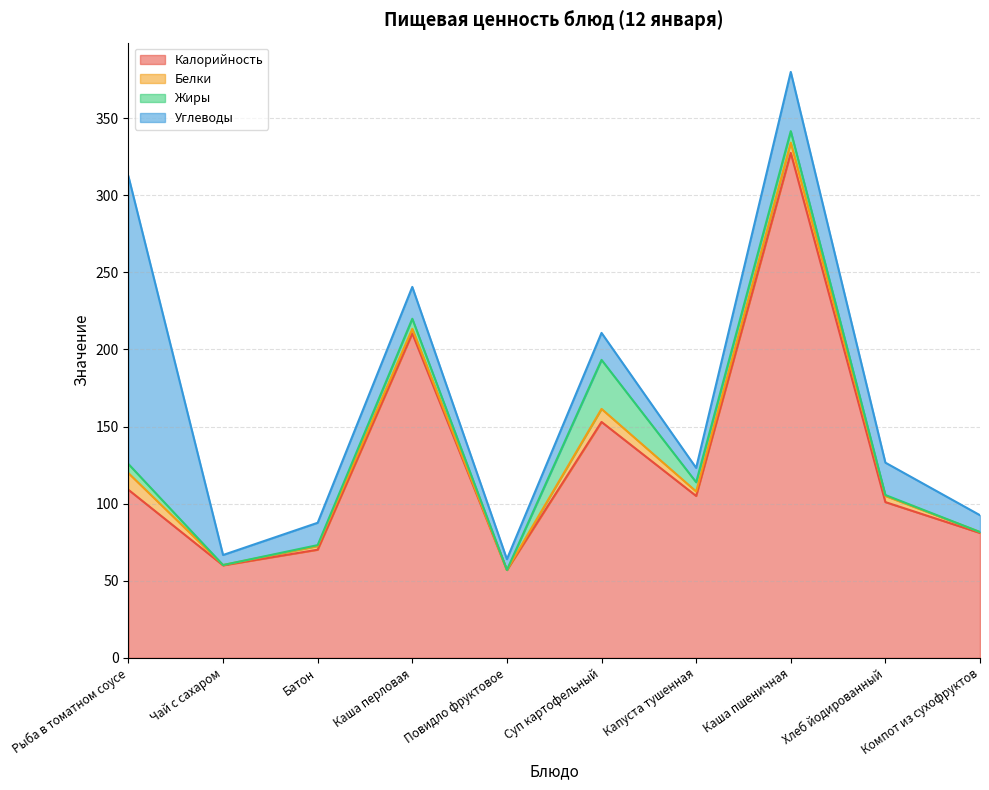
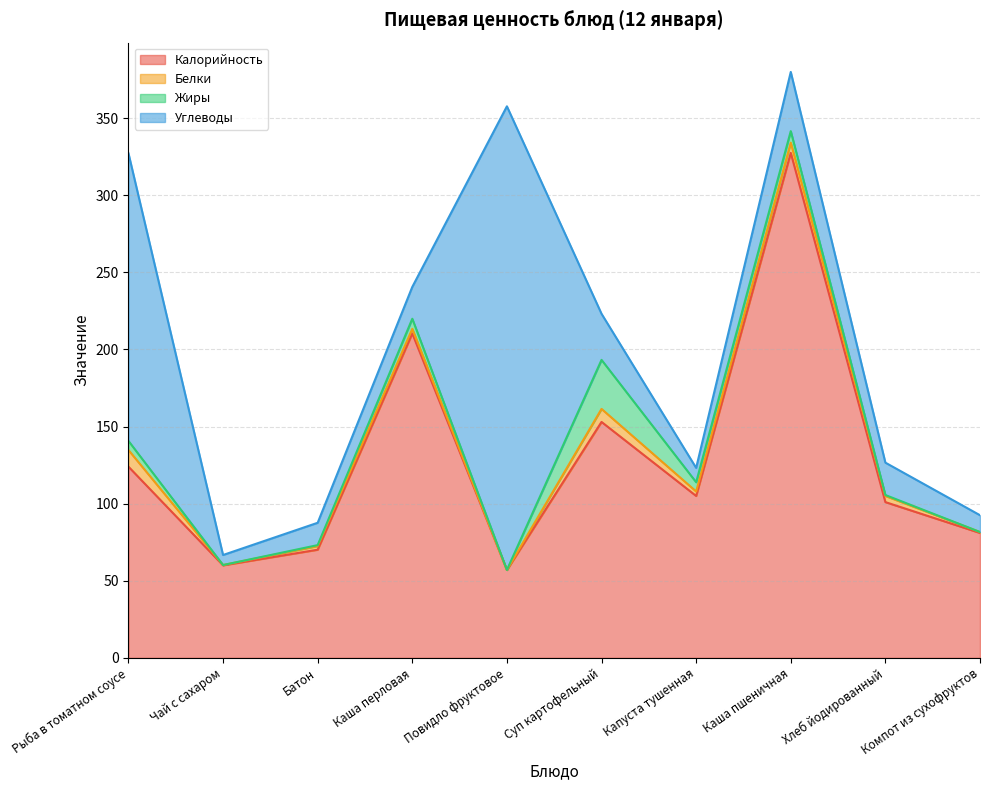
Калорийность, Рыба в томатном соусе: 109 -> 124
Углеводы, Повидло фруктовое: 7 -> 301
Углеводы, Суп картофельный: 18 -> 30
